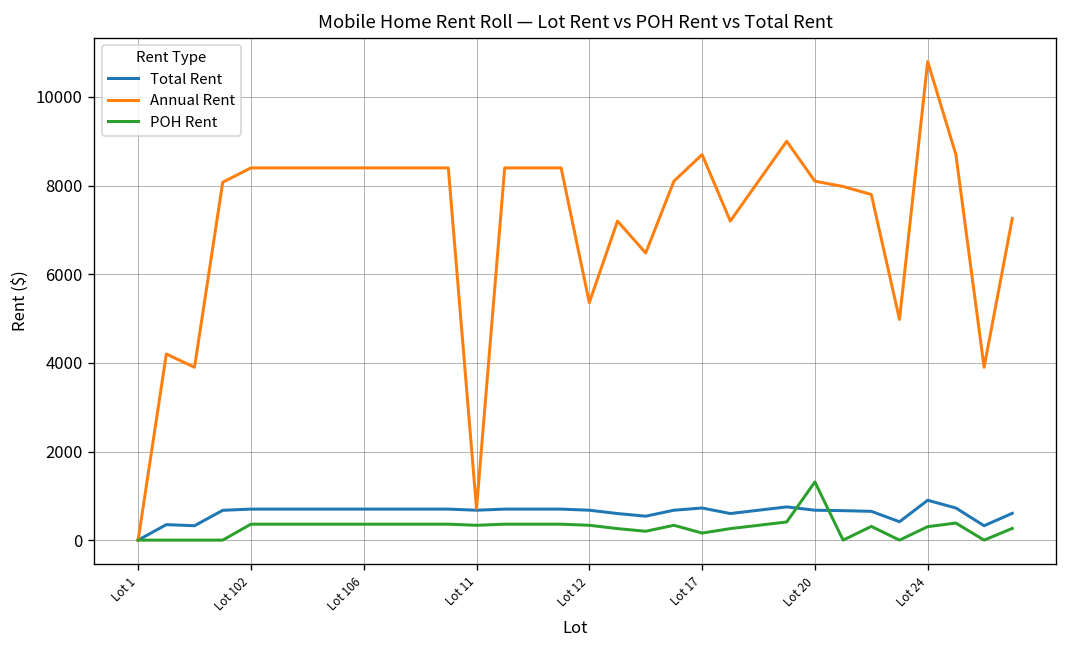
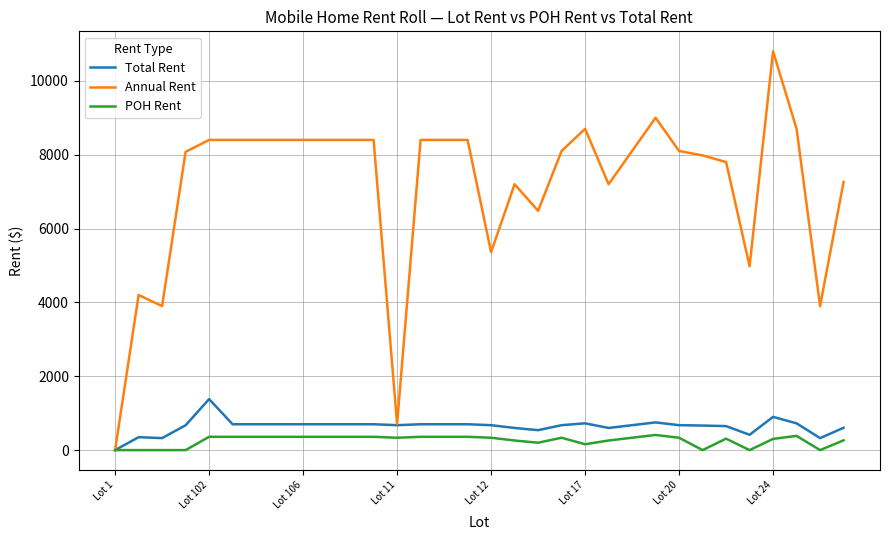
Total Rent, Lot 102: 700 -> 1400
POH Rent, Lot 20: 1300 -> 300
